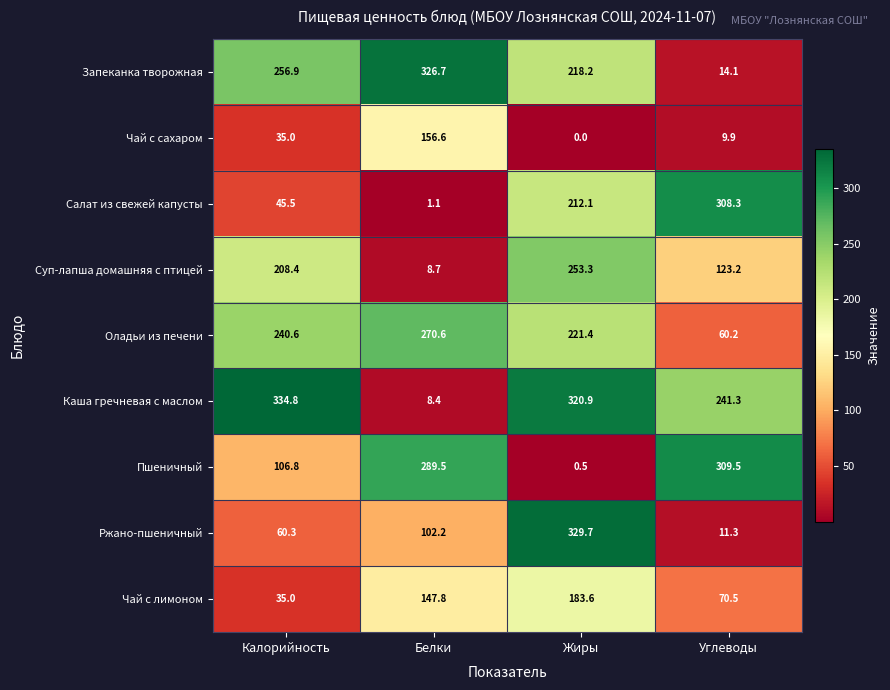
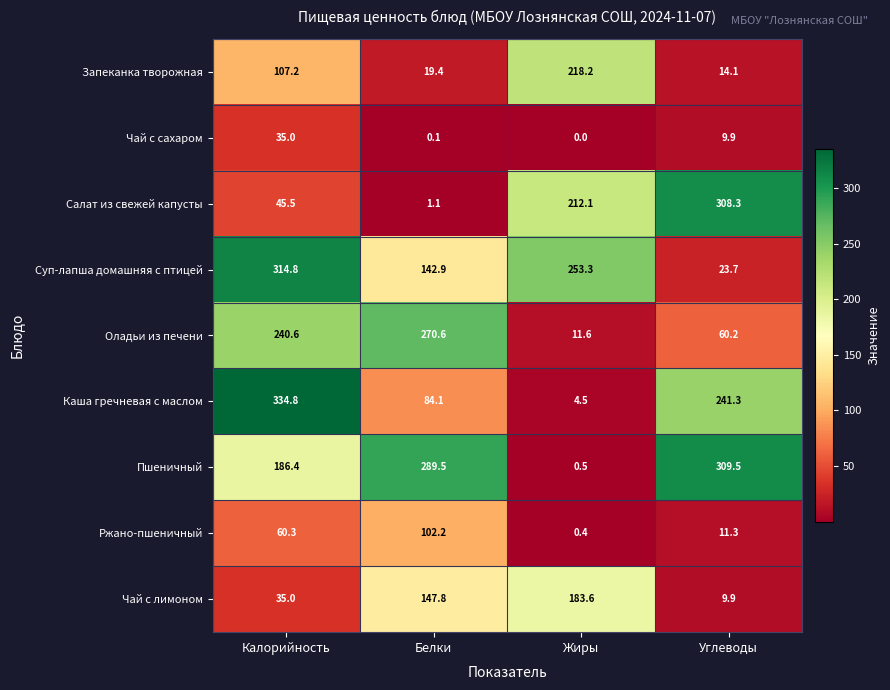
Запеканка творожная, Калорийность: 256.9 -> 107.2
Запеканка творожная, Белки: 326.7 -> 19.4
Чай с сахаром, Белки: 156.6 -> 0.1
Суп-лапша домашняя с птицей, Калорийность: 208.4 -> 314.8
Суп-лапша домашняя с птицей, Белки: 8.7 -> 142.9
Суп-лапша домашняя с птицей, Углеводы: 123.2 -> 23.7
Оладьи из печени, Жиры: 221.4 -> 11.6
Каша гречневая с маслом, Белки: 8.4 -> 84.1
Каша гречневая с маслом, Жиры: 320.9 -> 4.5
Пшеничный, Калорийность: 106.8 -> 186.4
Ржано-пшеничный, Жиры: 329.7 -> 0.4
Чай с лимоном, Углеводы: 70.5 -> 9.9
